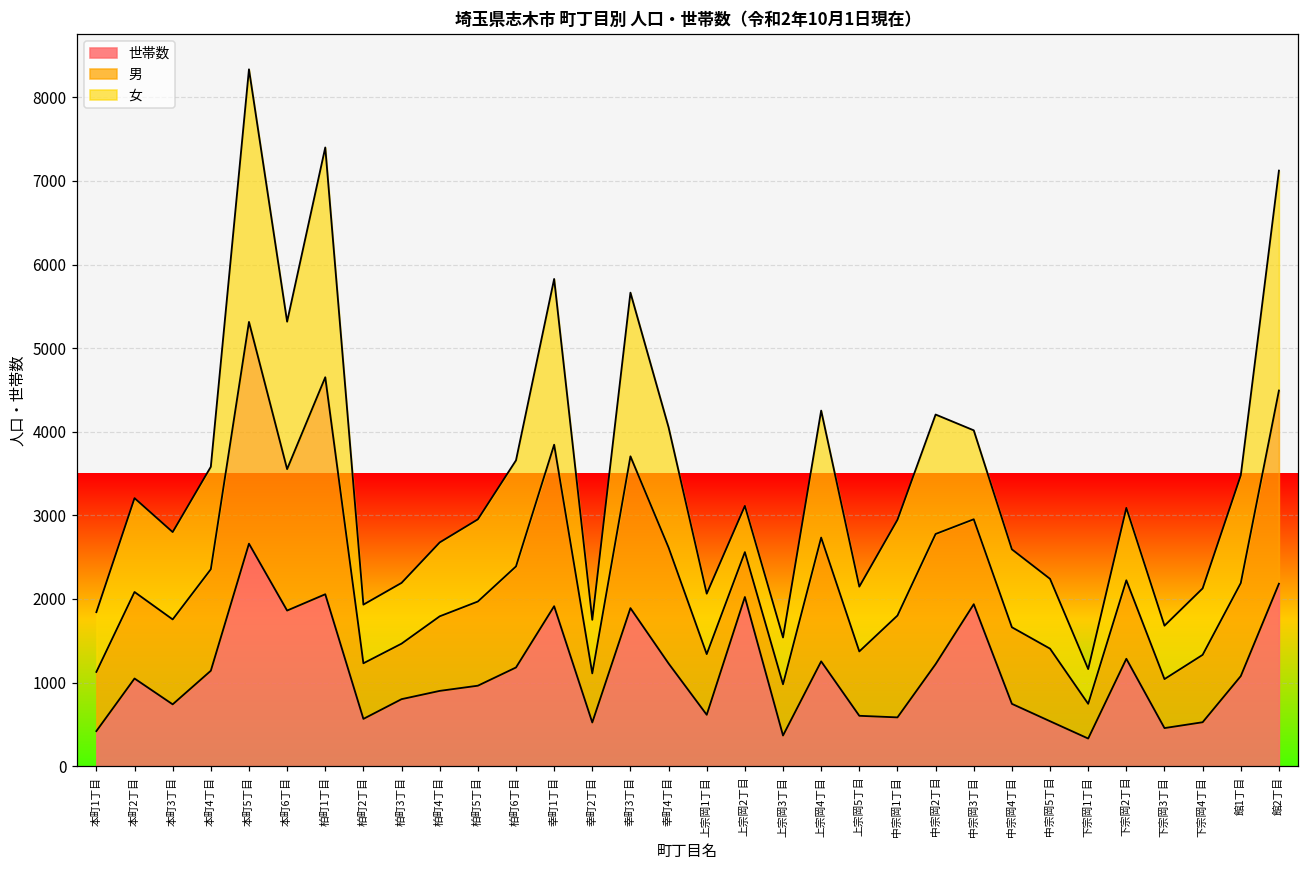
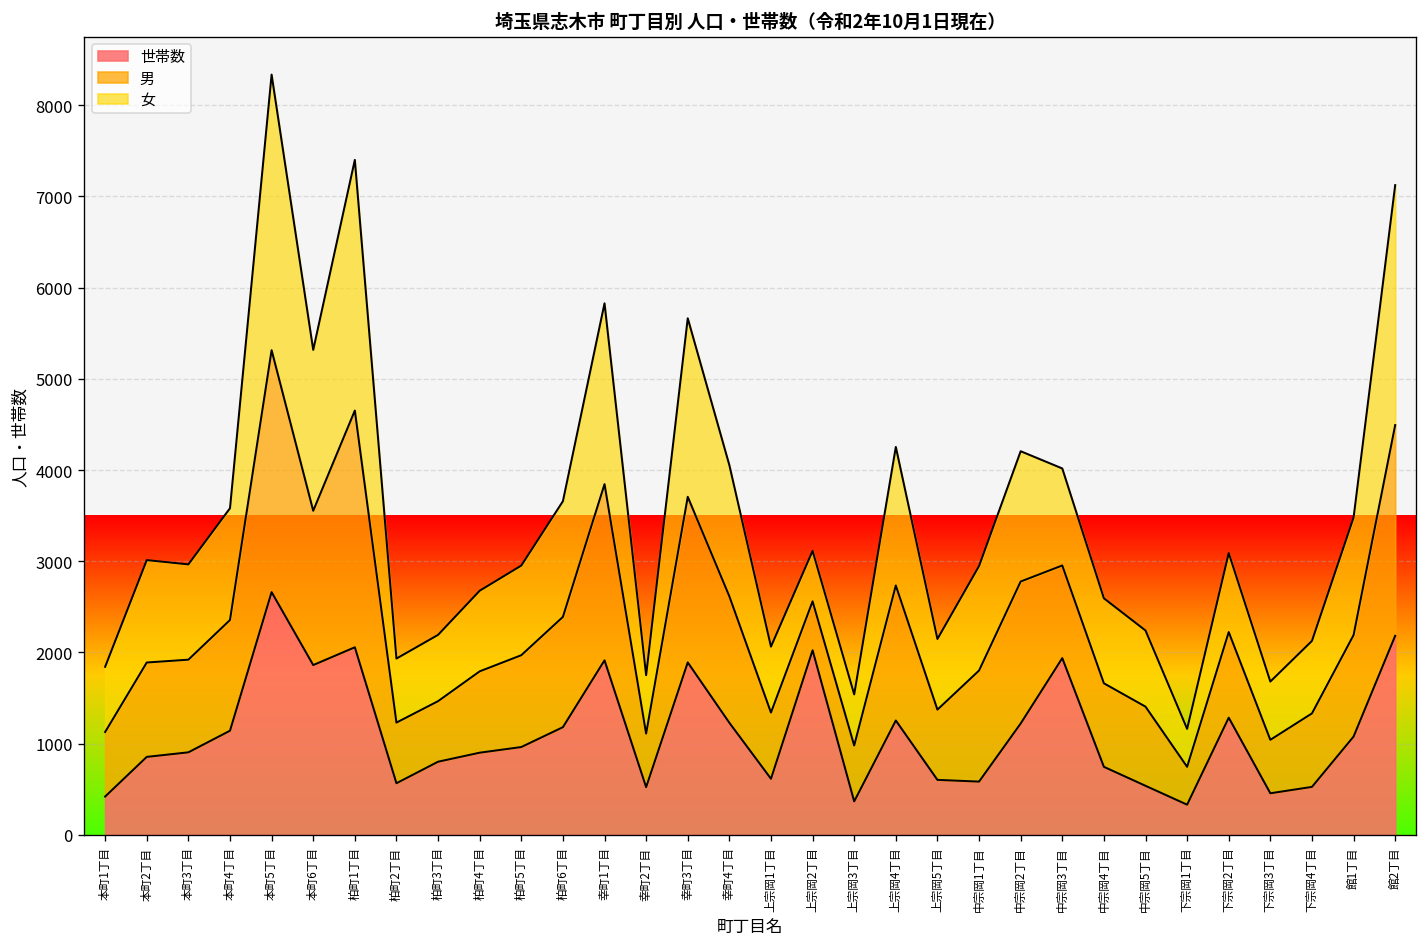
世帯数, 本町2丁目: 1000 -> 900
世帯数, 本町3丁目: 700 -> 900
